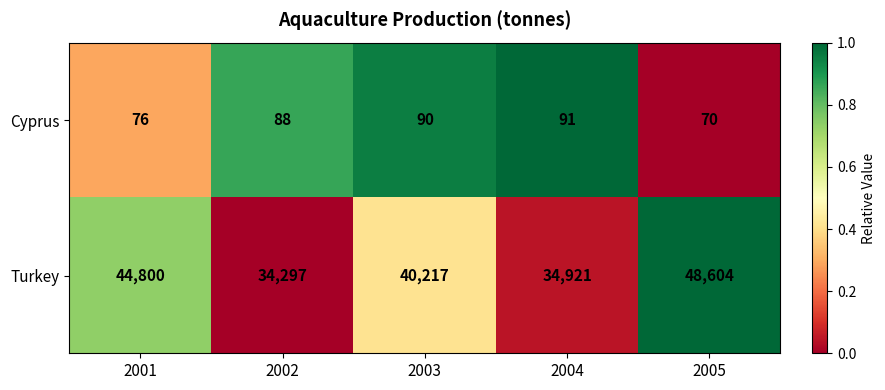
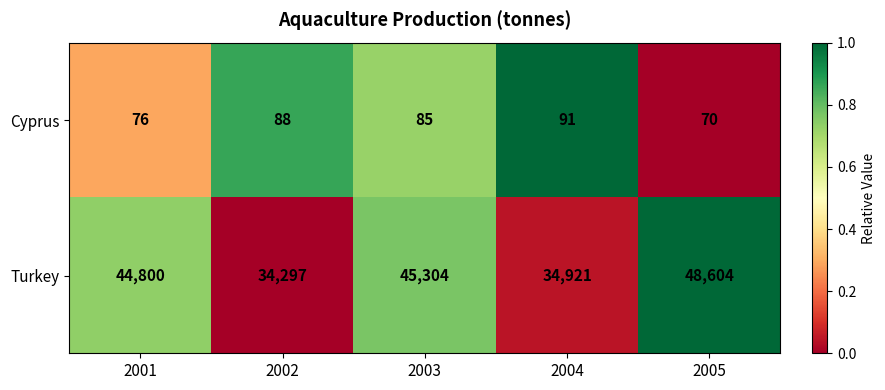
Cyprus, 2003: 90 -> 85
Turkey, 2003: 40,217 -> 45,304
